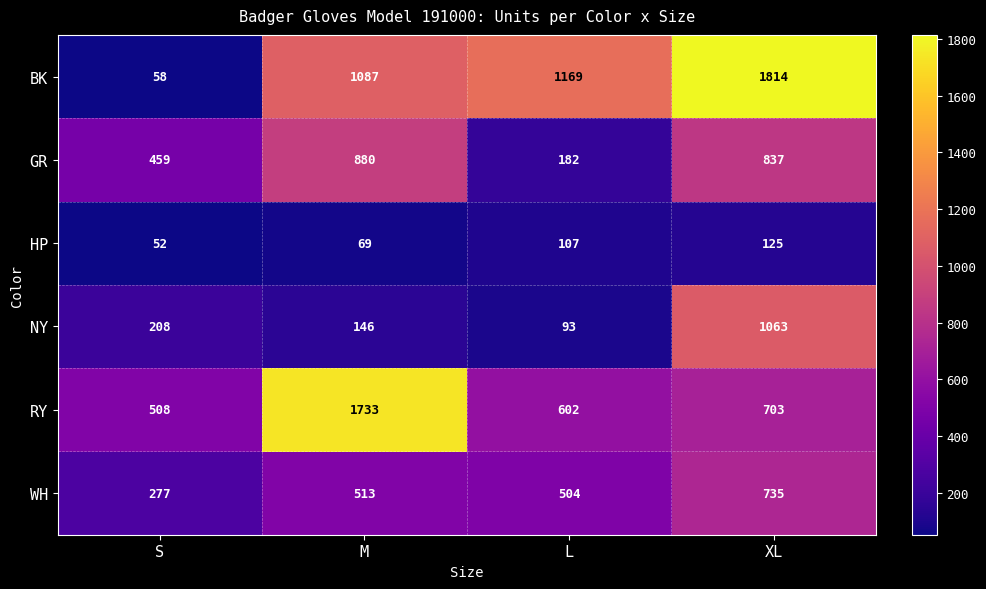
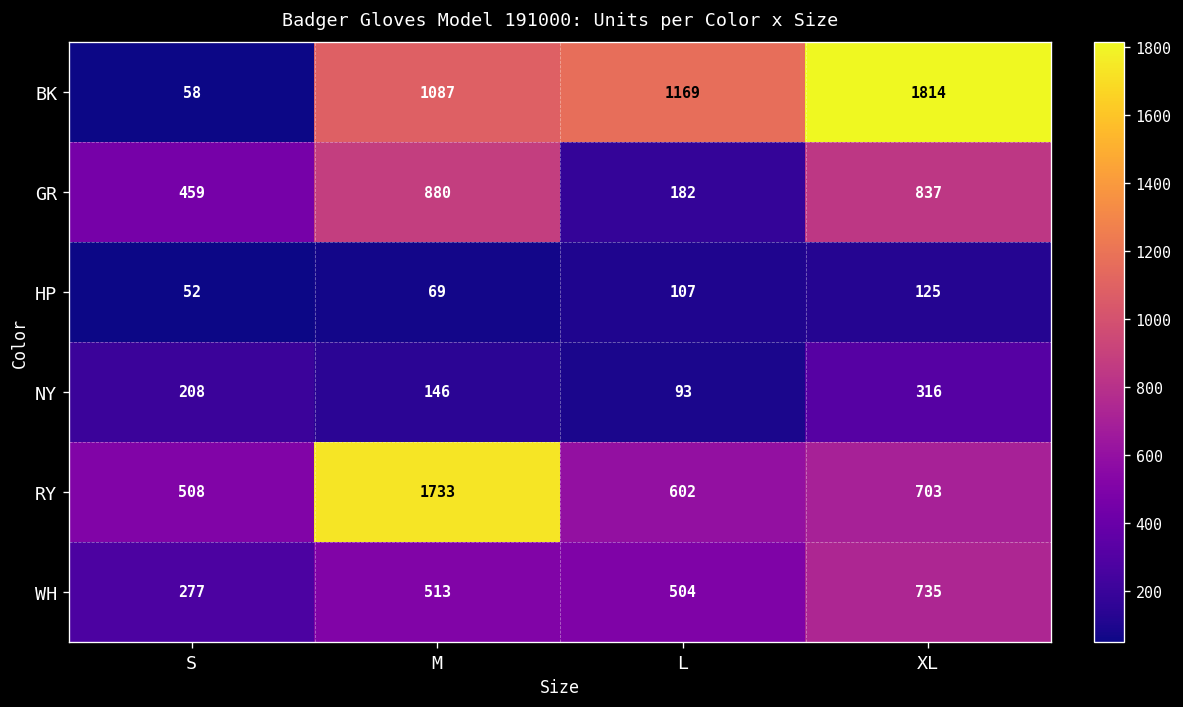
NY, XL: 1063 -> 316
